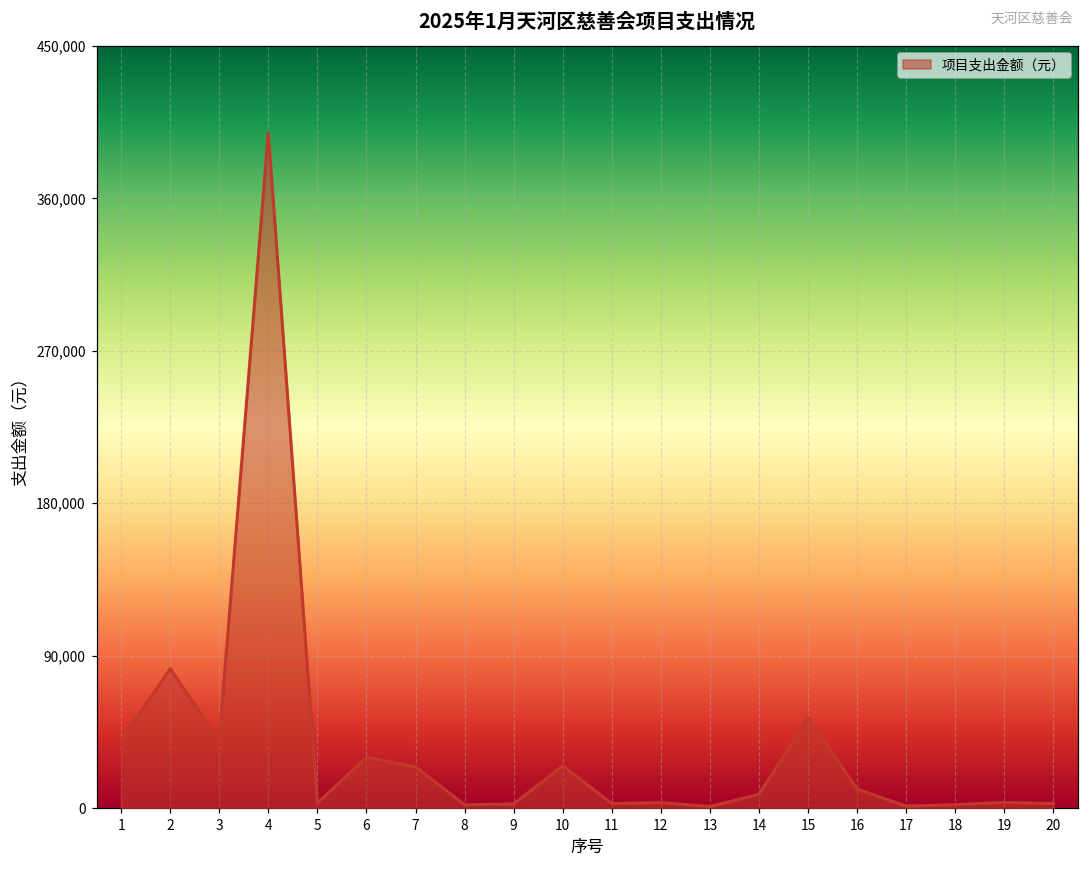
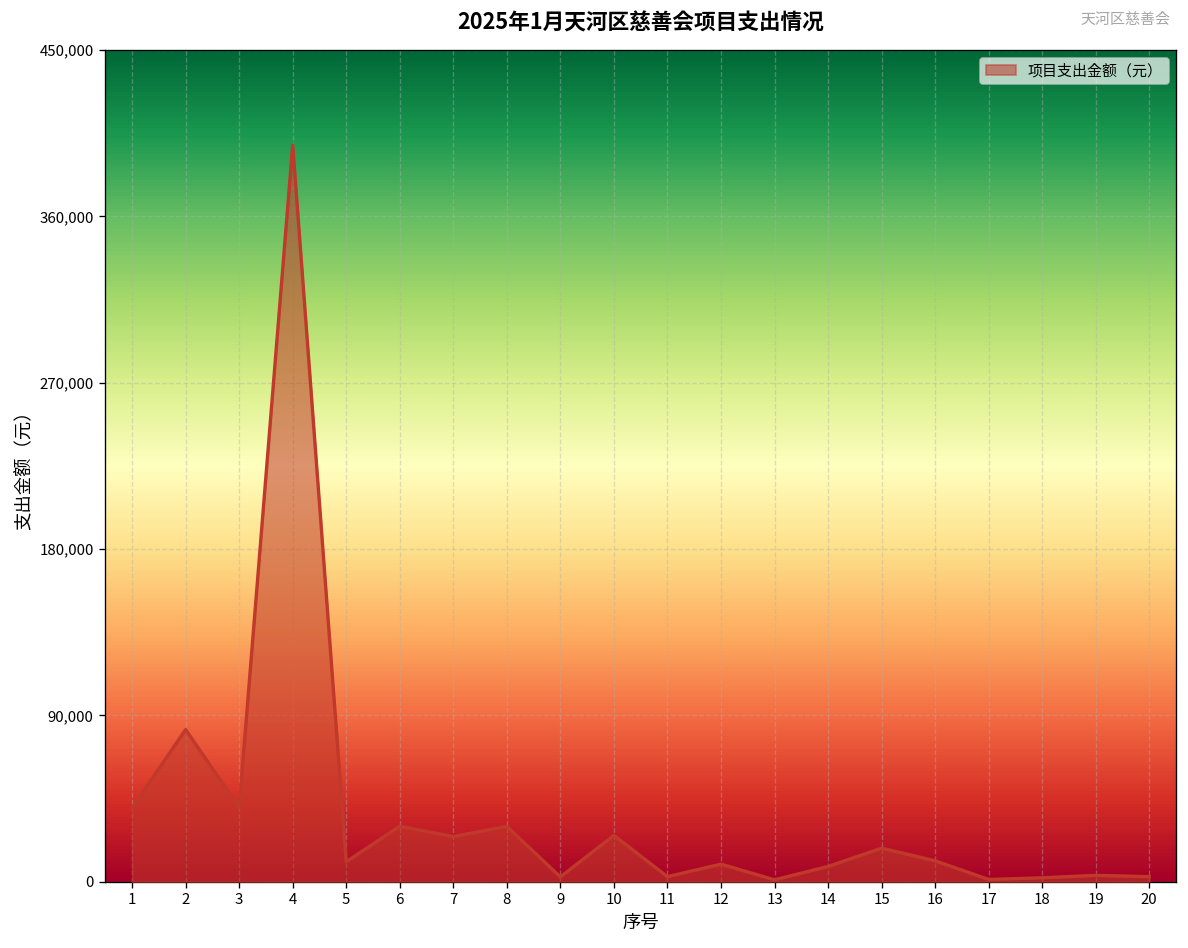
5: 3,000 -> 11,000
8: 2,000 -> 30,000
12: 3,000 -> 10,000
15: 53,000 -> 18,000
